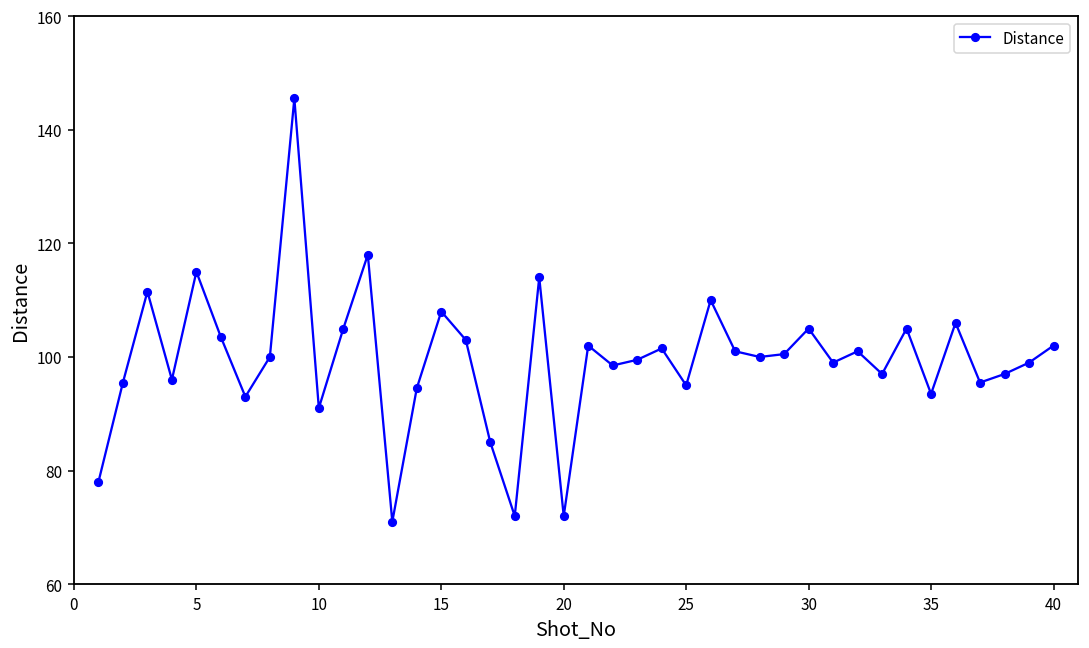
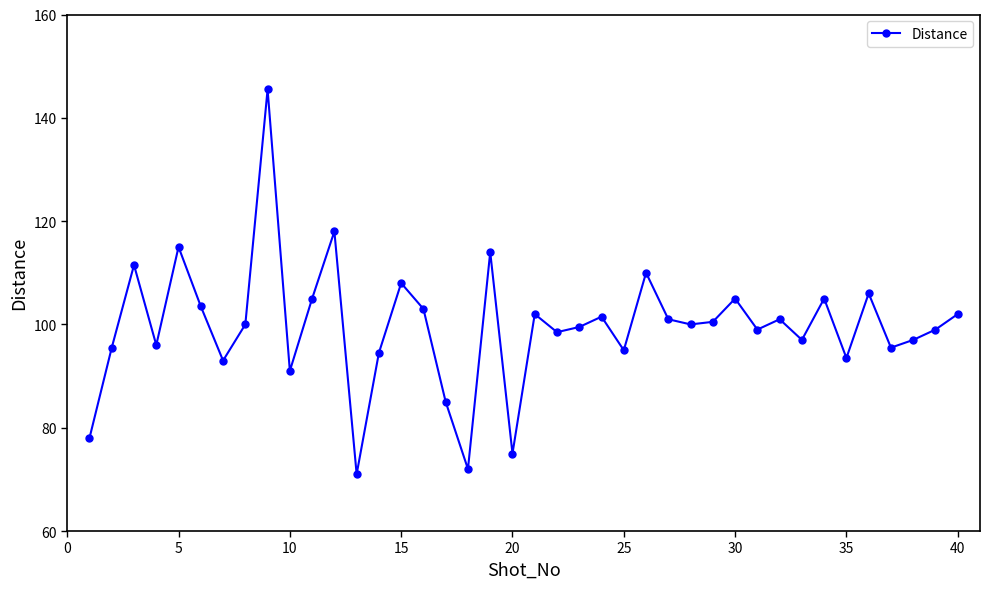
20: 72 -> 75
